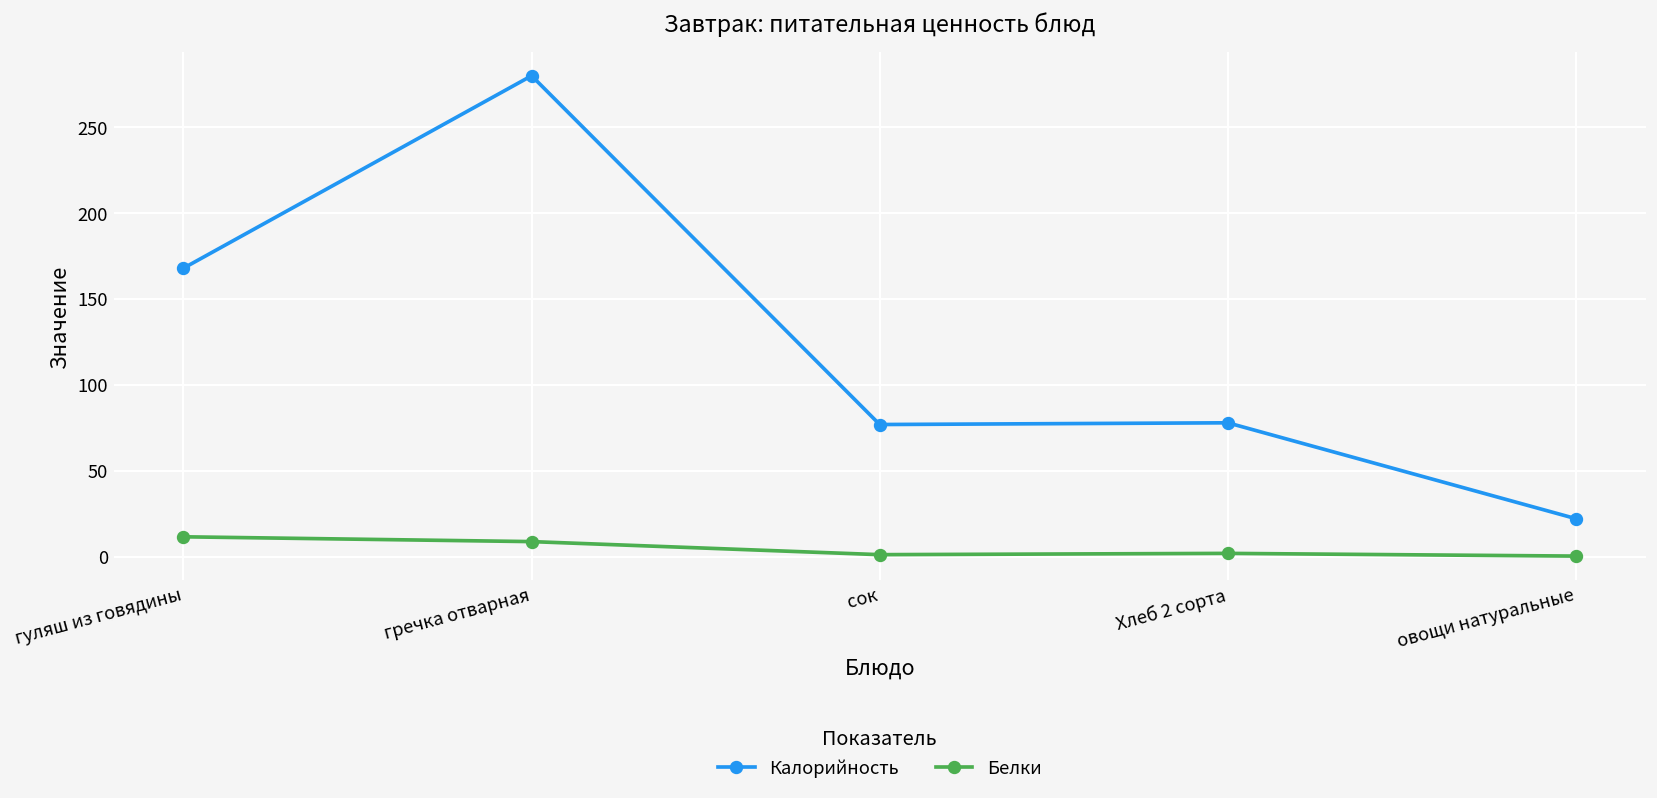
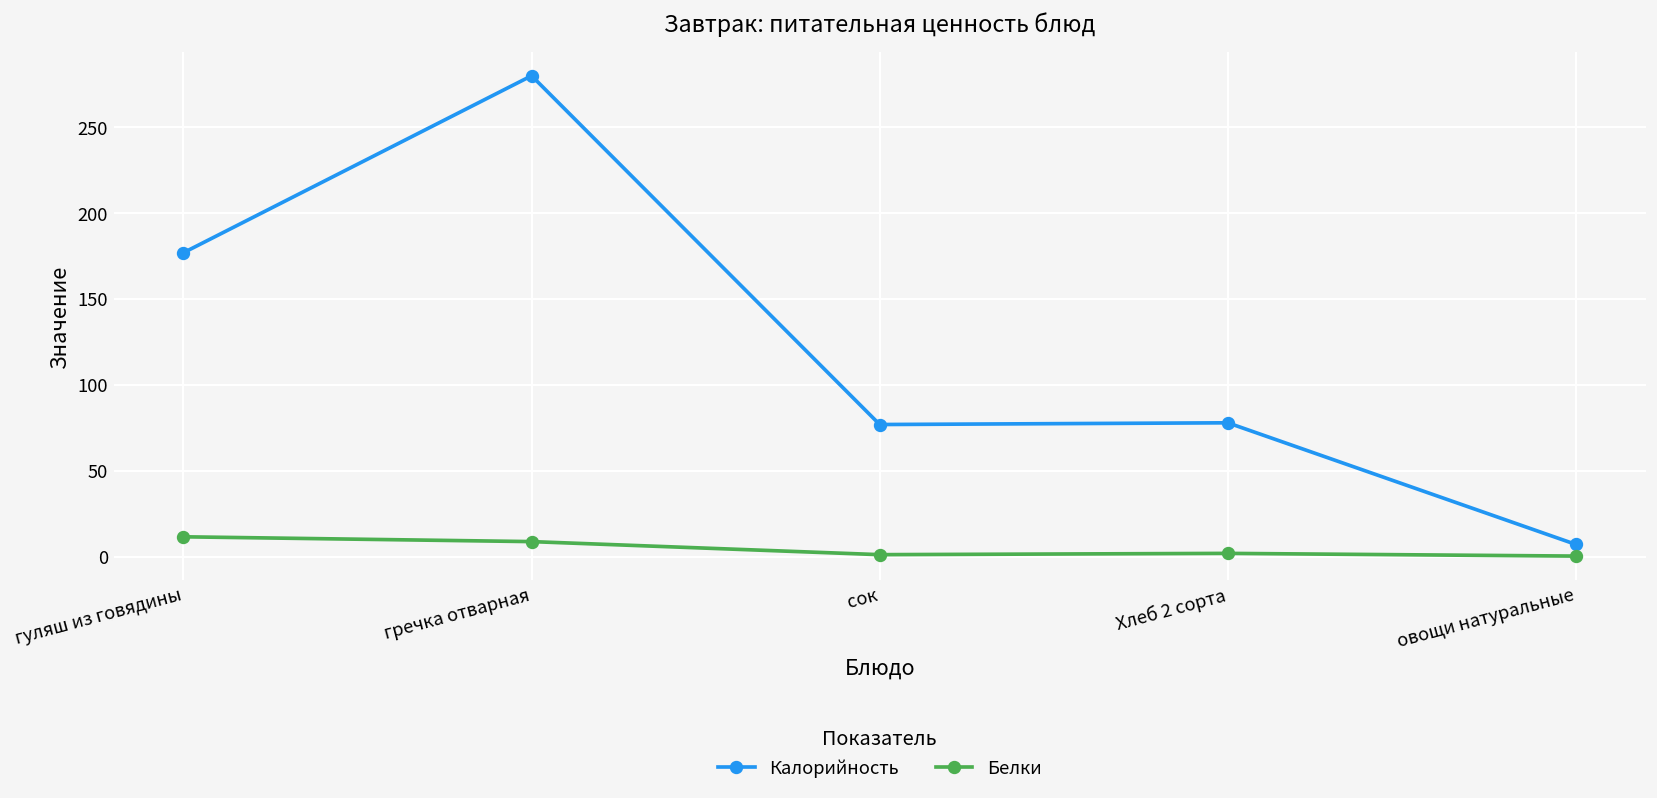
Калорийность, гуляш из говядины: 168 -> 177
Калорийность, овощи натуральные: 22 -> 7
